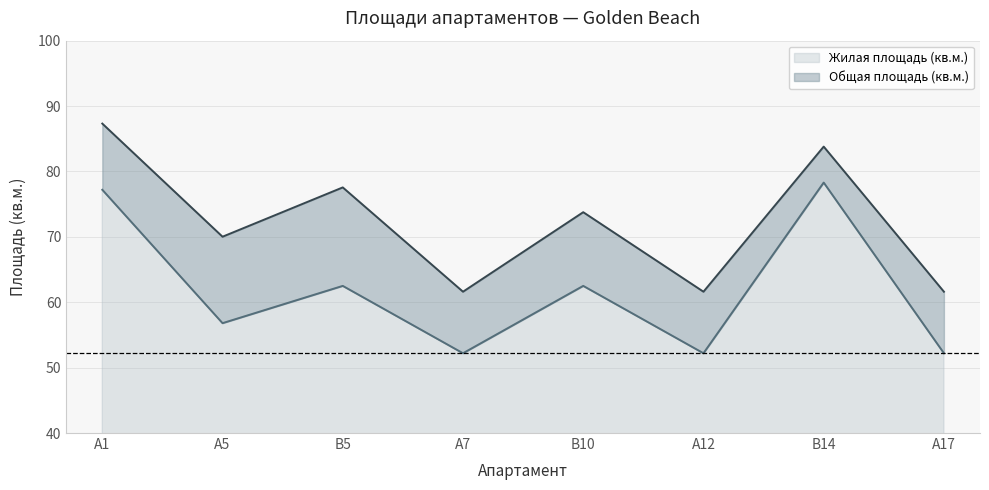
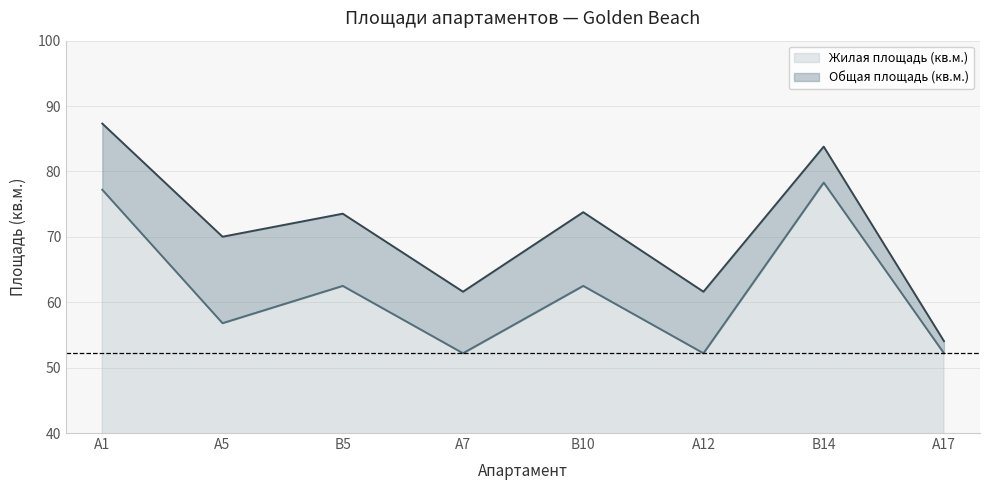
Общая площадь (кв.м.), В5: 78 -> 74
Общая площадь (кв.м.), А17: 62 -> 54
